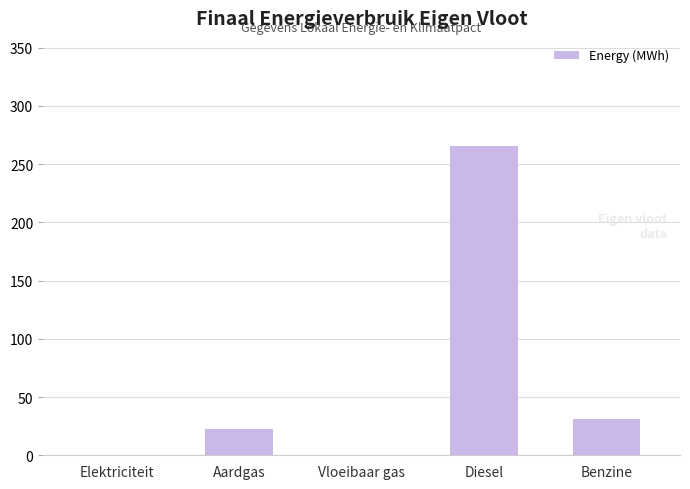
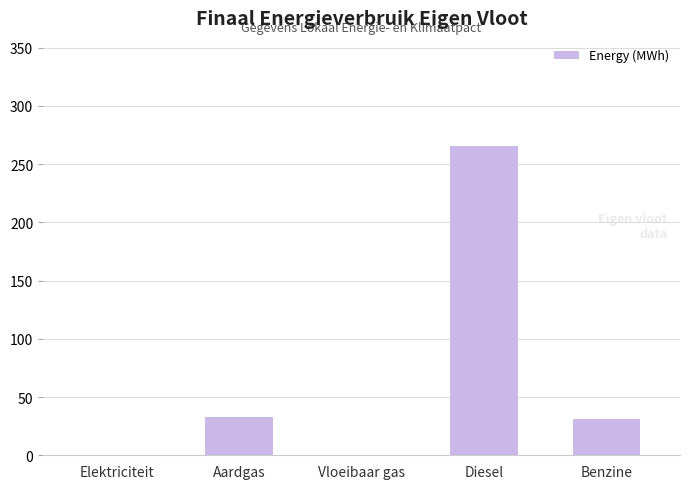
Aardgas: 22 -> 33
